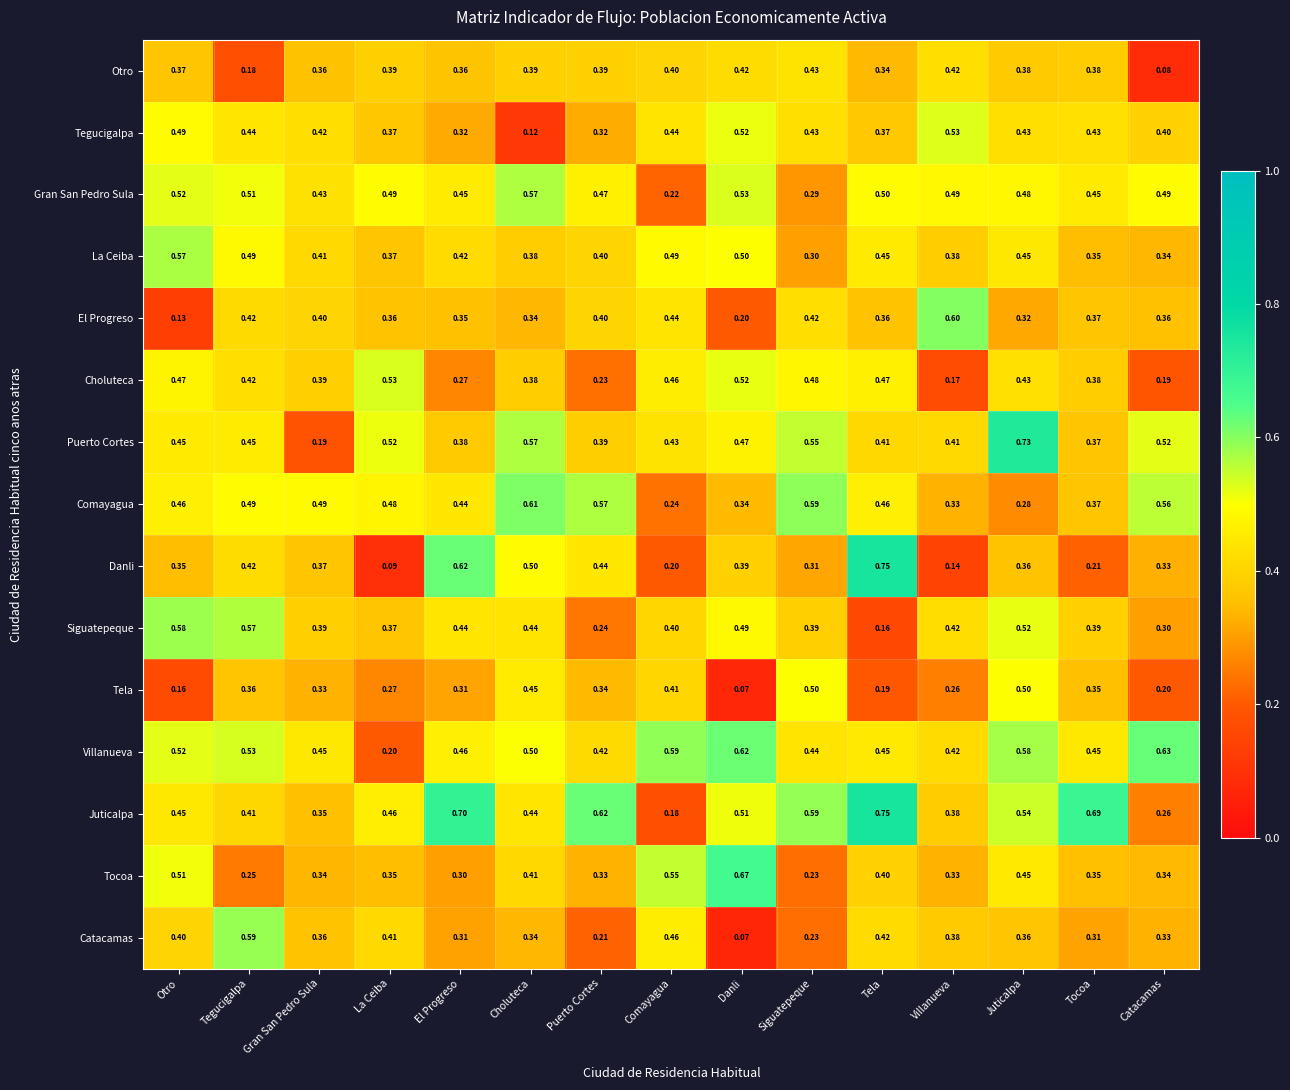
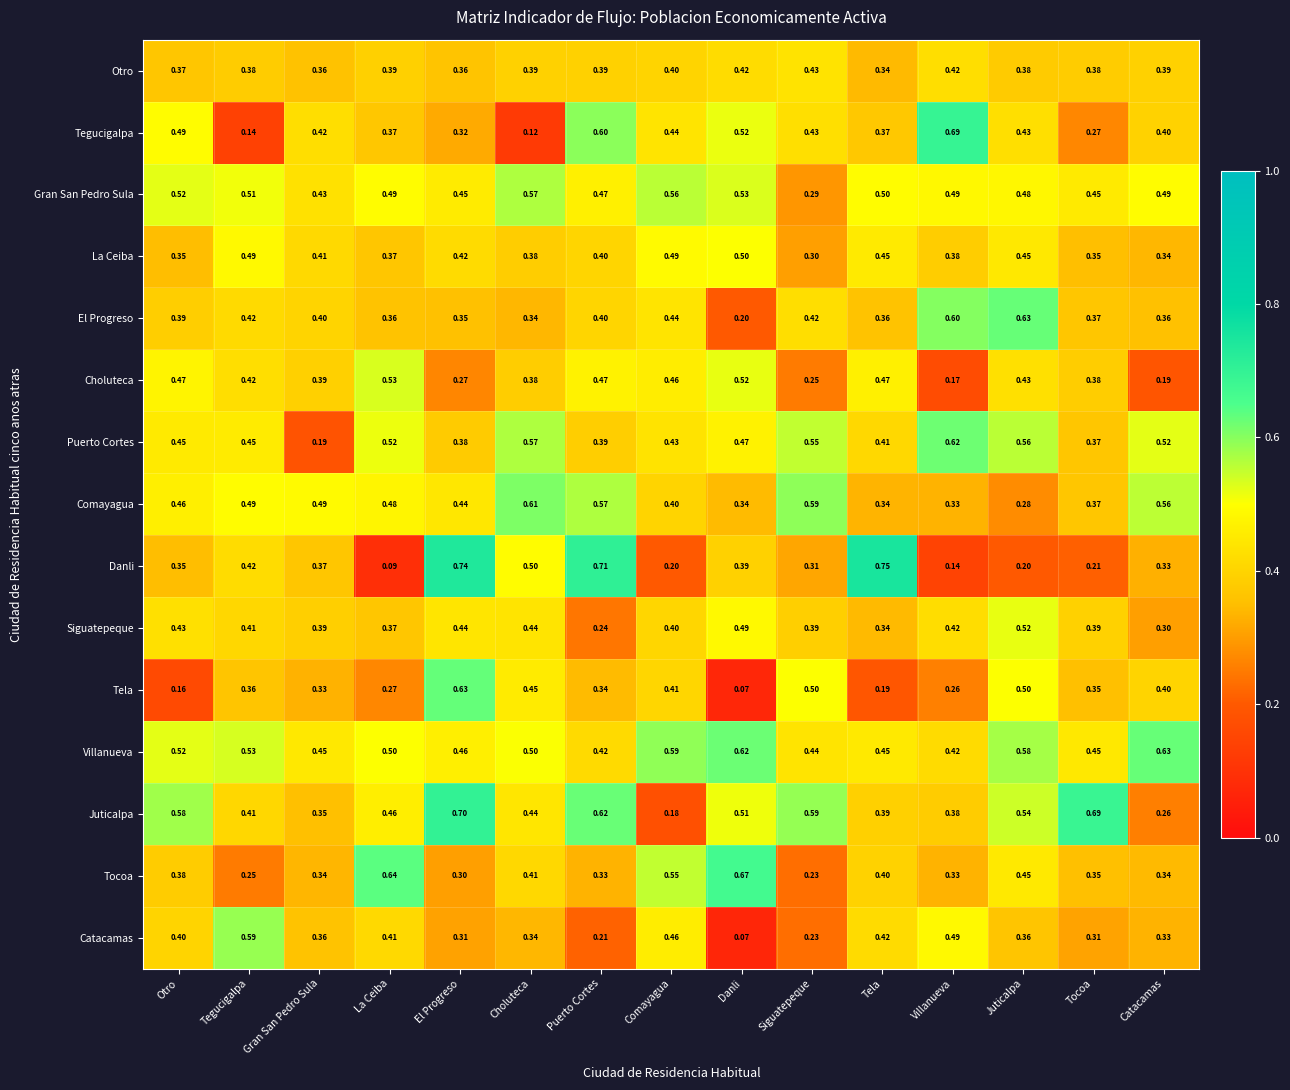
Otro, Tegucigalpa: 0.18 -> 0.38
Otro, Catacamas: 0.08 -> 0.39
Tegucigalpa, Tegucigalpa: 0.44 -> 0.14
Tegucigalpa, Puerto Cortes: 0.32 -> 0.60
Tegucigalpa, Villanueva: 0.53 -> 0.69
Tegucigalpa, Tocoa: 0.43 -> 0.27
Gran San Pedro Sula, Comayagua: 0.22 -> 0.56
La Ceiba, Otro: 0.57 -> 0.35
El Progreso, Otro: 0.13 -> 0.39
El Progreso, Juticalpa: 0.32 -> 0.63
Choluteca, Puerto Cortes: 0.23 -> 0.47
Choluteca, Siguatepeque: 0.48 -> 0.25
Puerto Cortes, Villanueva: 0.41 -> 0.62
Puerto Cortes, Juticalpa: 0.73 -> 0.56
Comayagua, Comayagua: 0.24 -> 0.40
Comayagua, Tela: 0.46 -> 0.34
Danli, El Progreso: 0.62 -> 0.74
Danli, Puerto Cortes: 0.44 -> 0.71
Danli, Juticalpa: 0.36 -> 0.20
Siguatepeque, Otro: 0.58 -> 0.43
Siguatepeque, Tegucigalpa: 0.57 -> 0.41
Siguatepeque, Tela: 0.16 -> 0.34
Tela, El Progreso: 0.31 -> 0.63
Tela, Catacamas: 0.20 -> 0.40
Villanueva, La Ceiba: 0.20 -> 0.50
Juticalpa, Otro: 0.45 -> 0.58
Juticalpa, Tela: 0.75 -> 0.39
Tocoa, Otro: 0.51 -> 0.38
Tocoa, La Ceiba: 0.35 -> 0.64
Catacamas, Villanueva: 0.38 -> 0.49
